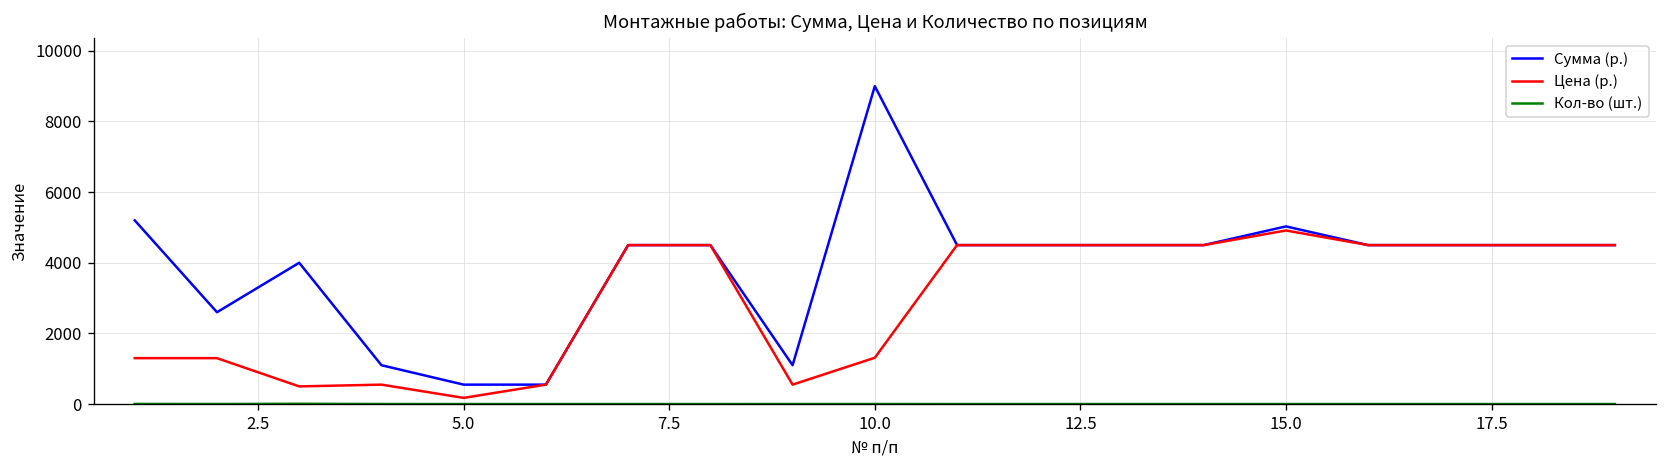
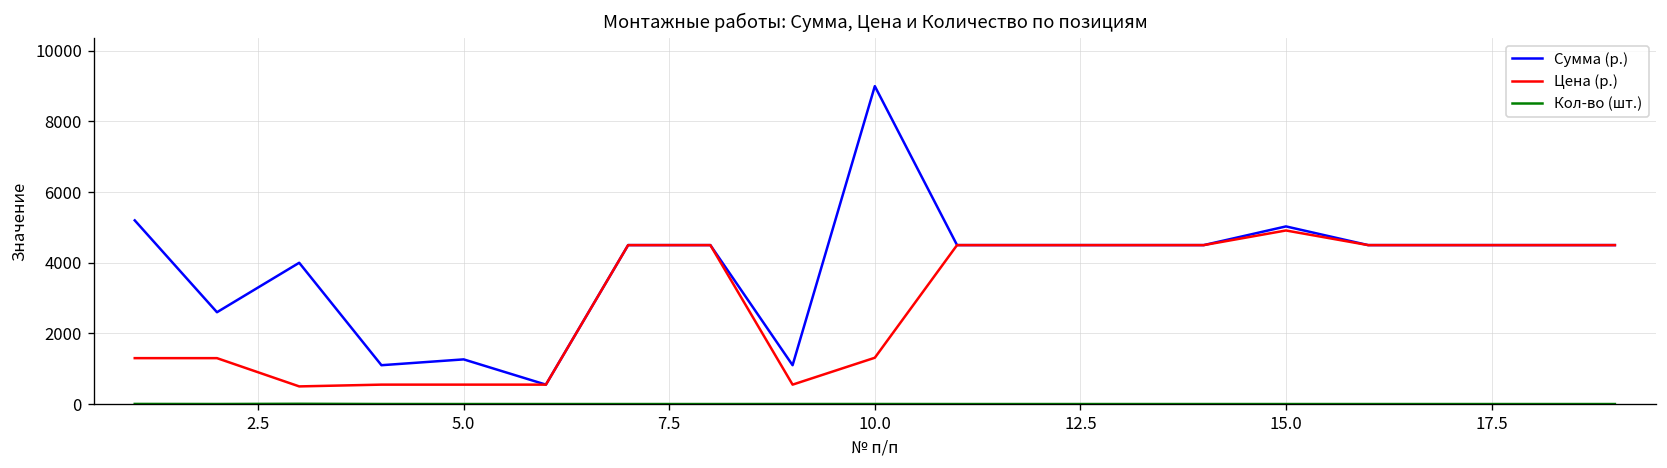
Сумма (р.), 5.0: 600 -> 1300
Цена (р.), 5.0: 200 -> 600
